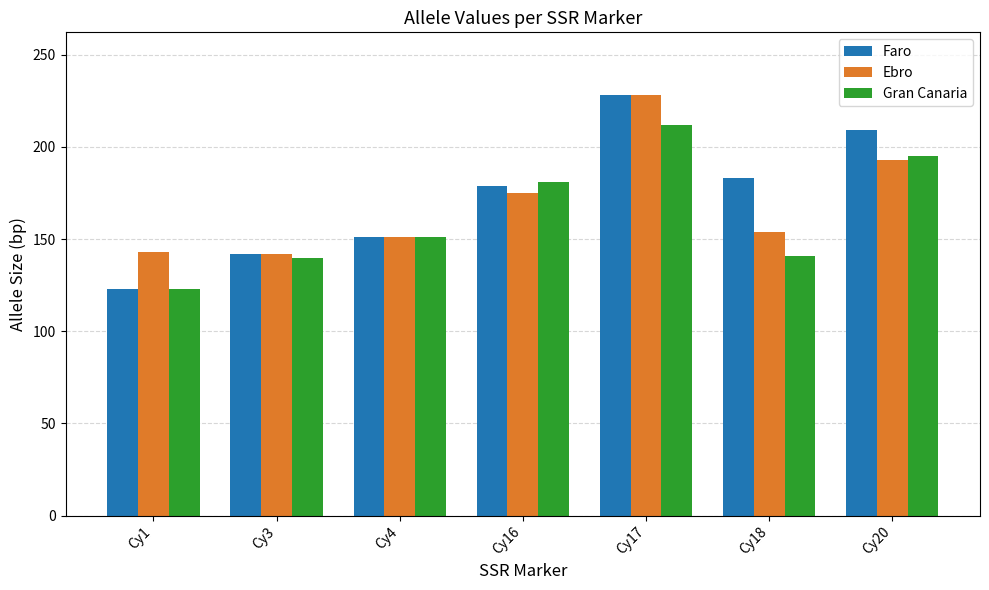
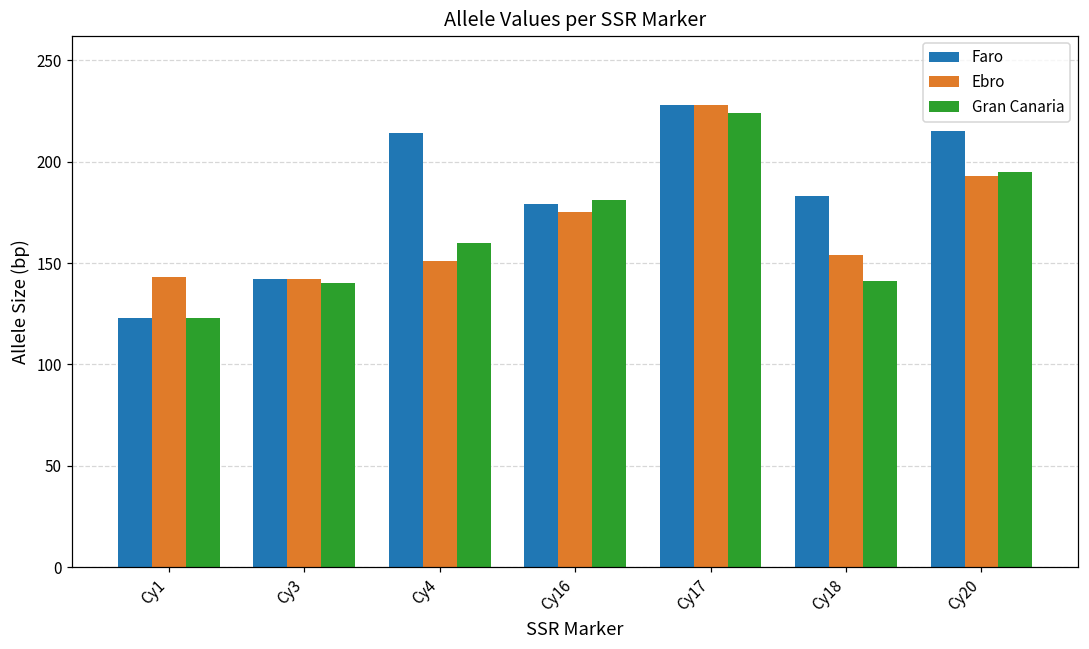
Faro, Cy4: 151 -> 214
Gran Canaria, Cy4: 151 -> 160
Gran Canaria, Cy17: 212 -> 224
Faro, Cy20: 209 -> 215
